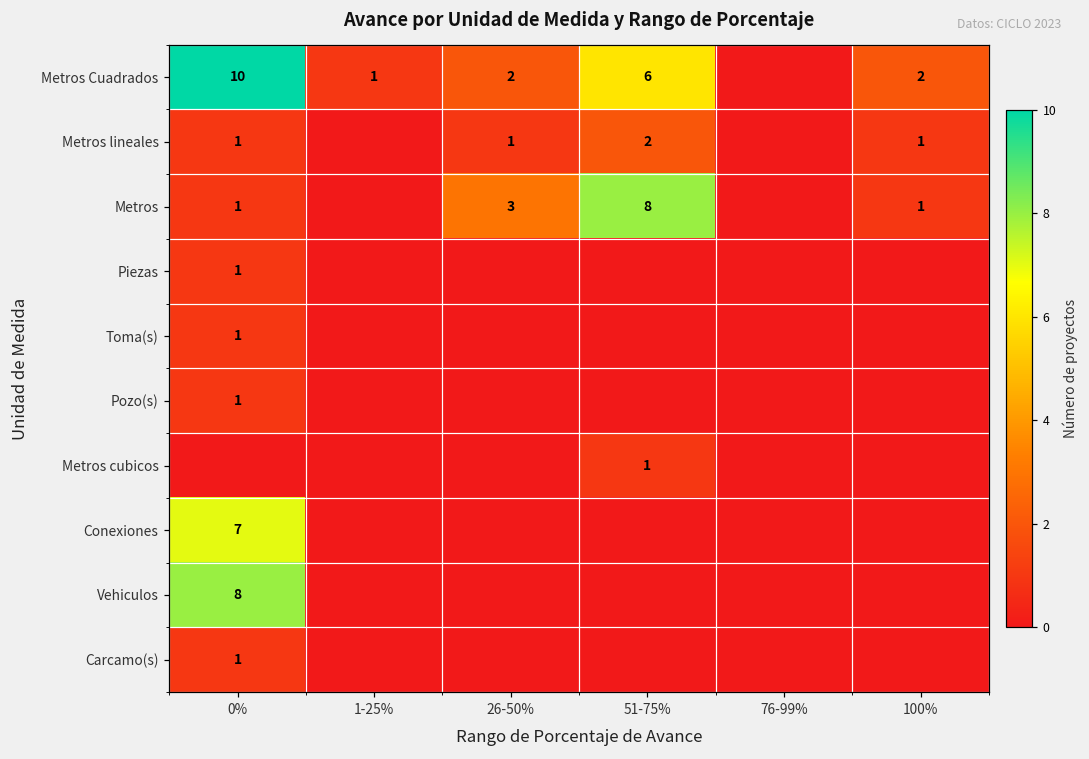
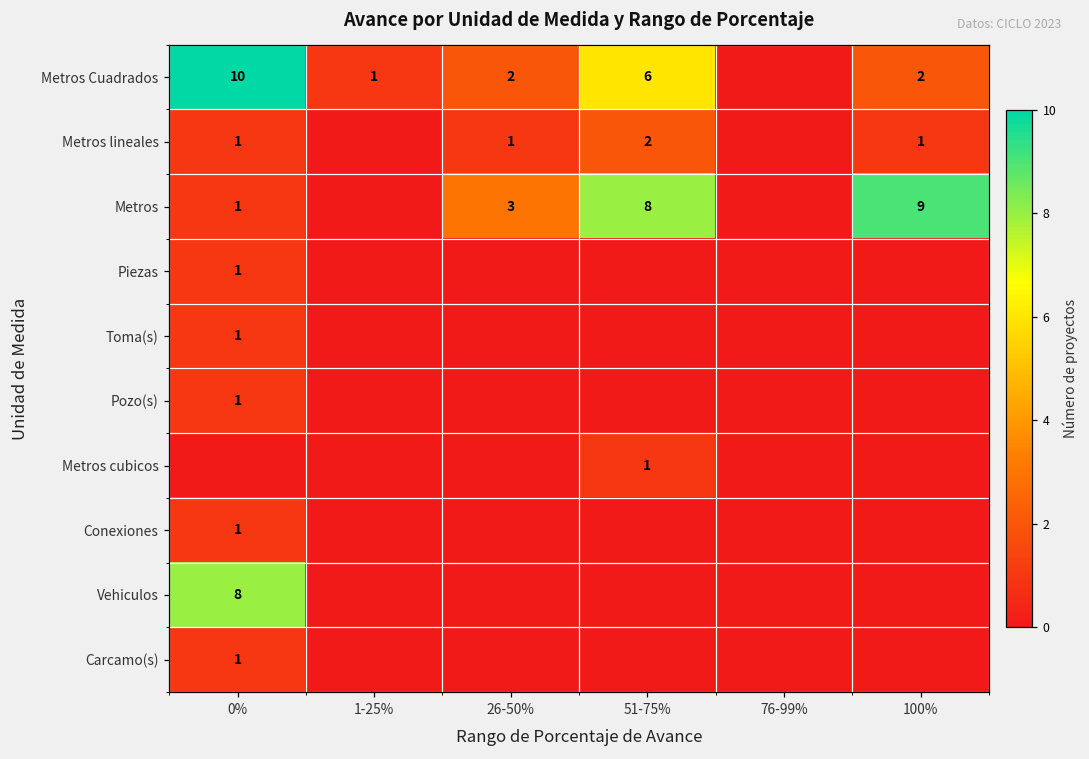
Metros, 100%: 1 -> 9
Conexiones, 0%: 7 -> 1
